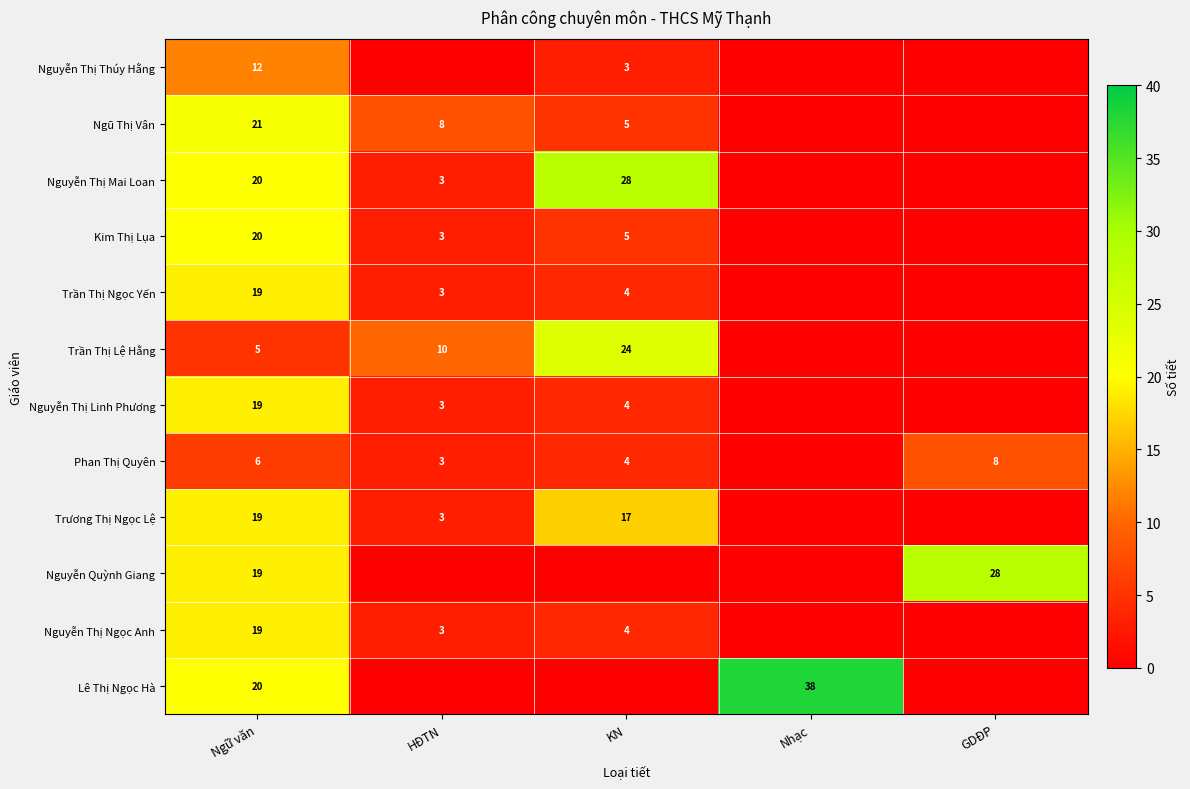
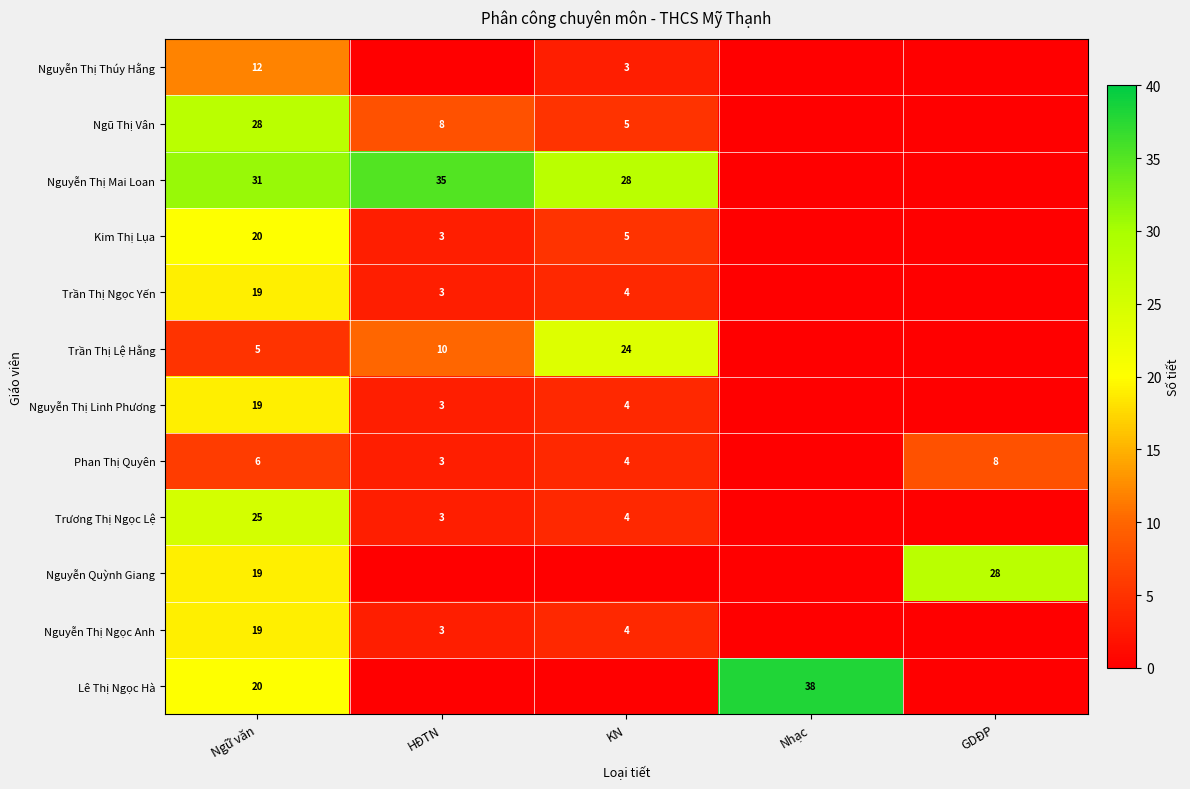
Ngũ Thị Vân, Ngữ văn: 21 -> 28
Nguyễn Thị Mai Loan, Ngữ văn: 20 -> 31
Nguyễn Thị Mai Loan, HĐTN: 3 -> 35
Trương Thị Ngọc Lệ, Ngữ văn: 19 -> 25
Trương Thị Ngọc Lệ, KN: 17 -> 4
